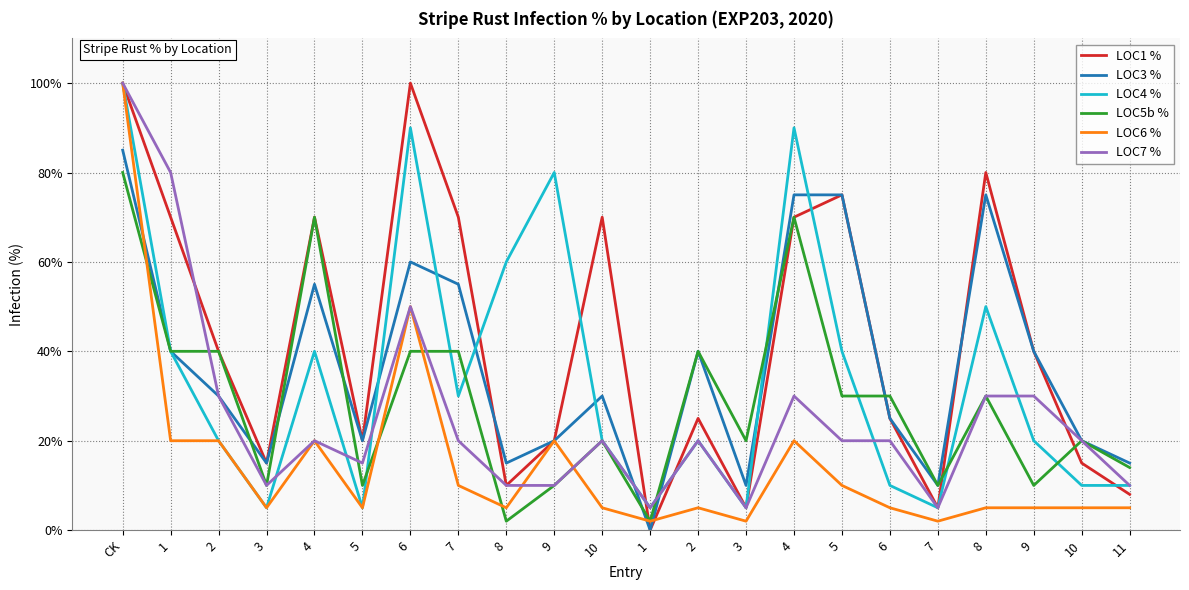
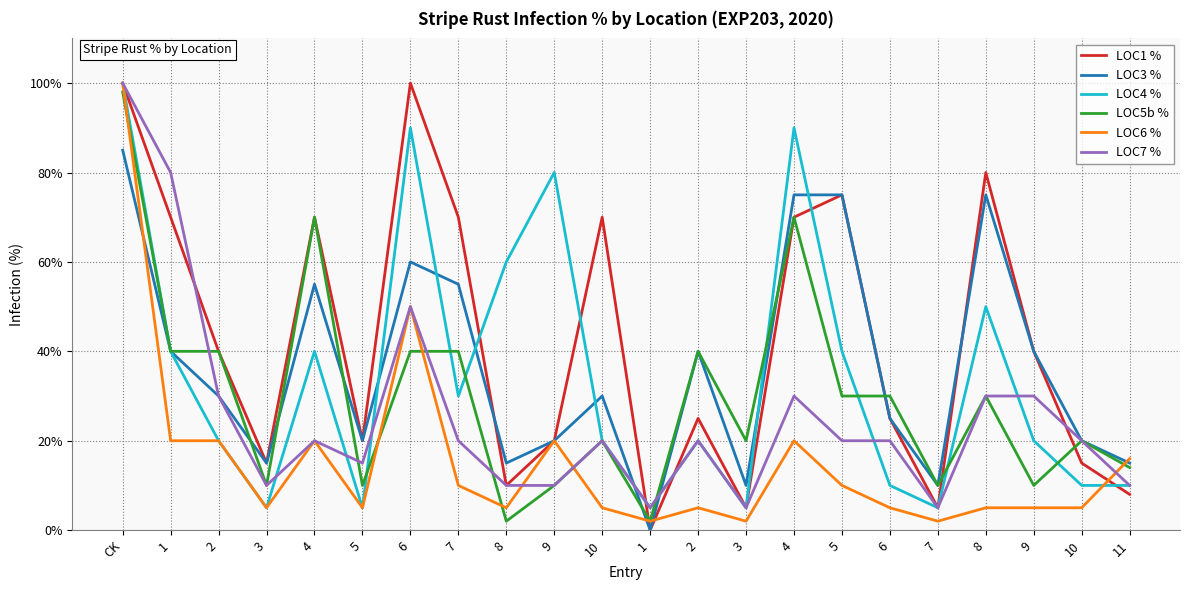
LOC5b %, CK: 80% -> 98%
LOC6 %, 11: 5% -> 16%
